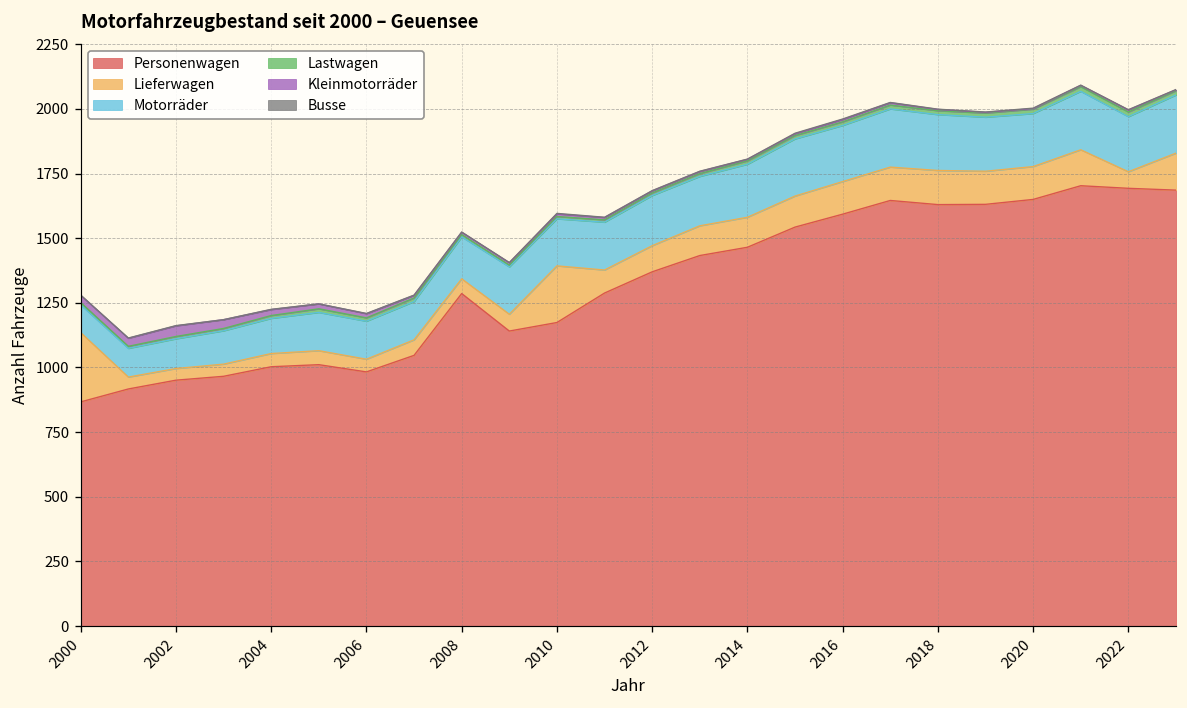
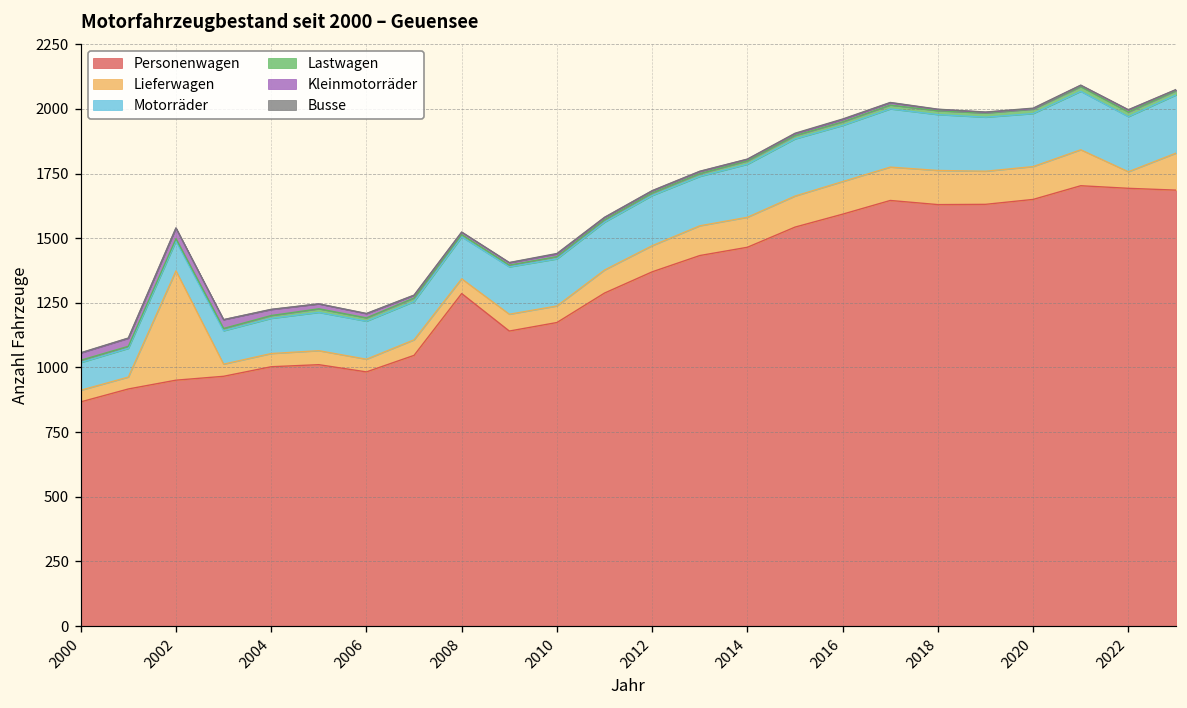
Lieferwagen, 2000: 270 -> 50
Lieferwagen, 2002: 50 -> 420
Lieferwagen, 2010: 220 -> 60
